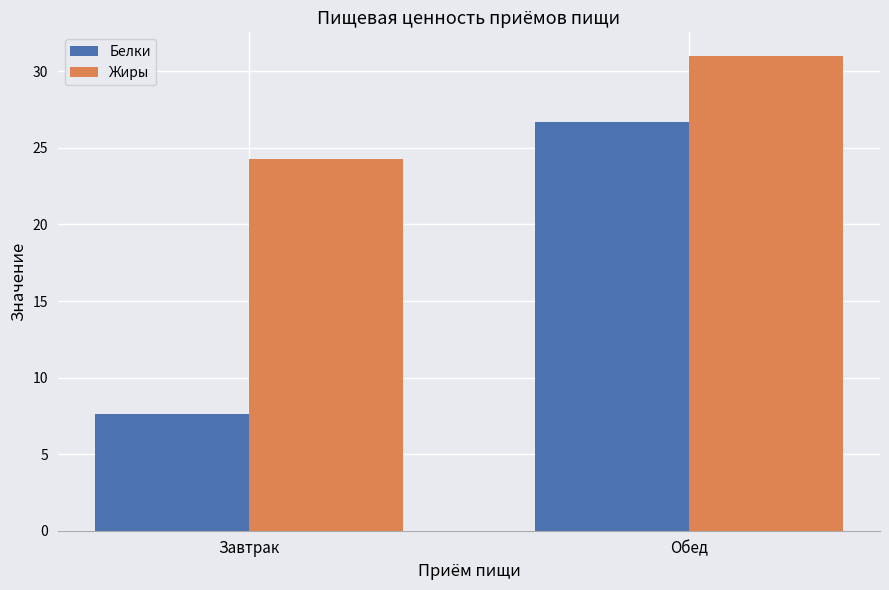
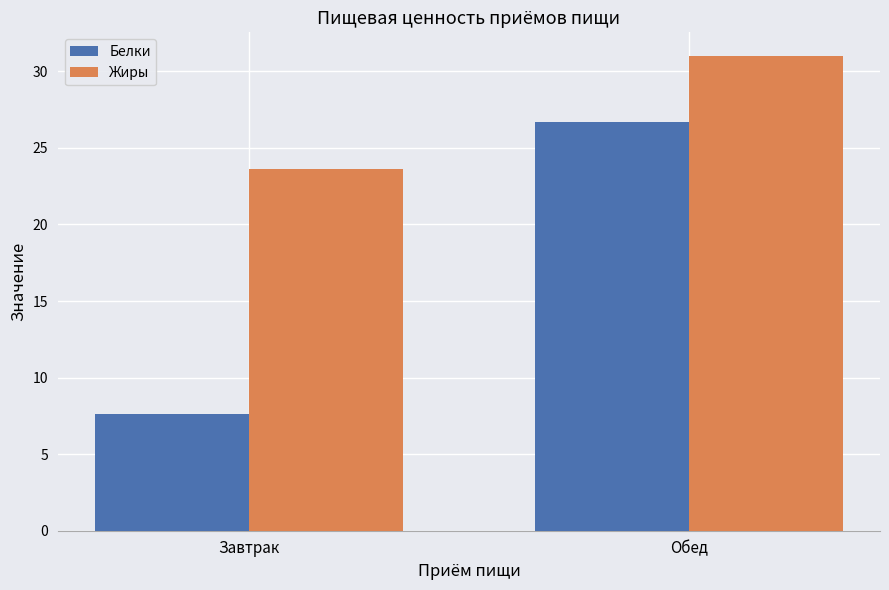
Жиры, Завтрак: 24.3 -> 23.6
